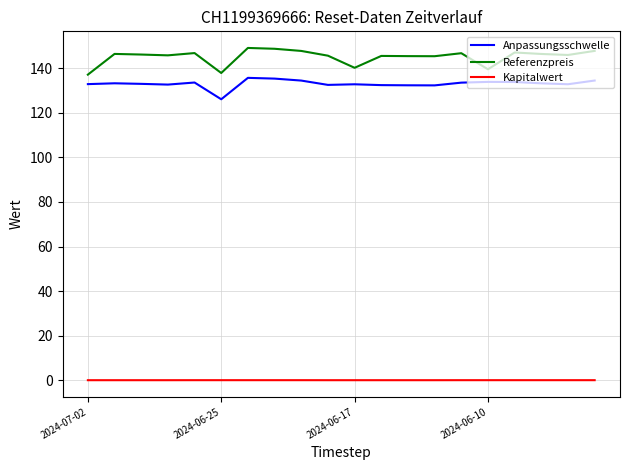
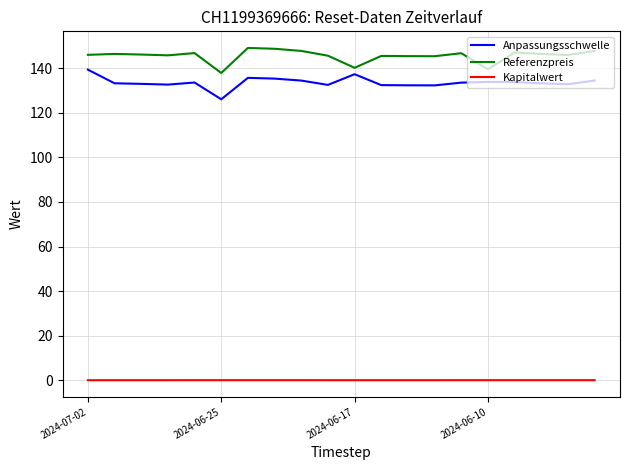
Anpassungsschwelle, 2024-07-02: 133 -> 139
Referenzpreis, 2024-07-02: 137 -> 146
Anpassungsschwelle, 2024-06-17: 133 -> 137
